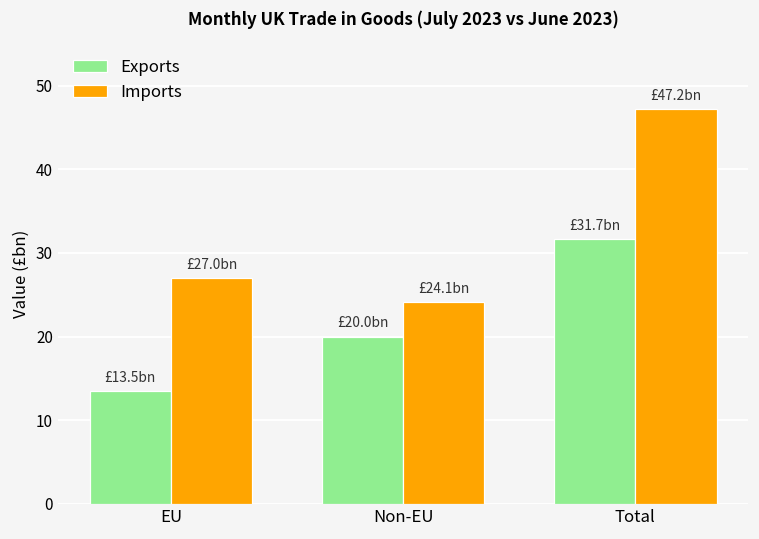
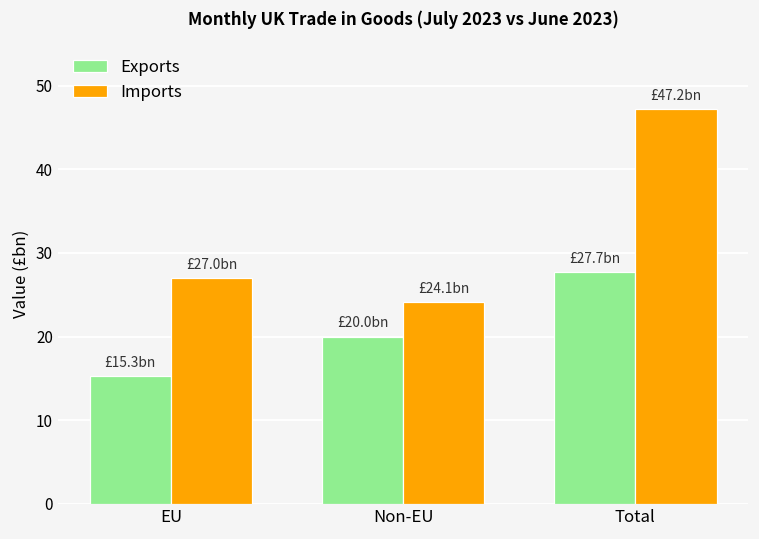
Exports, EU: £13.5 -> £15.3
Exports, Total: £31.7 -> £27.7
